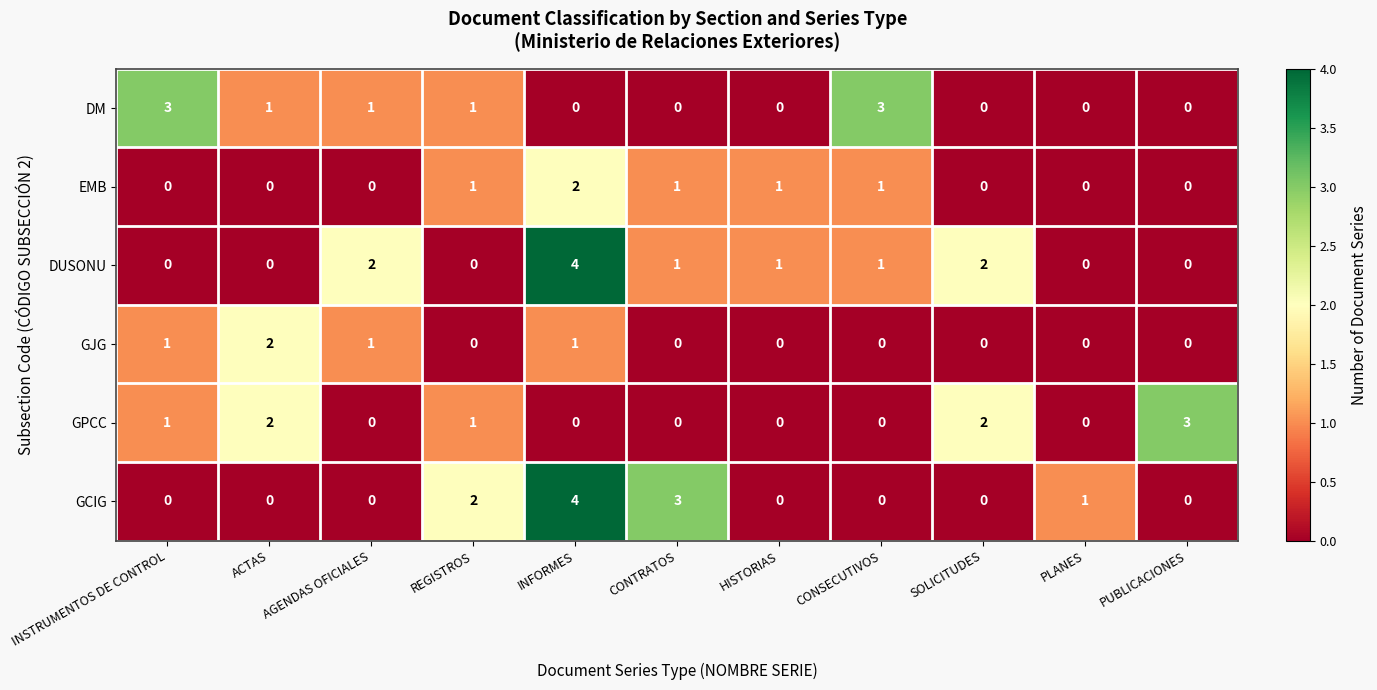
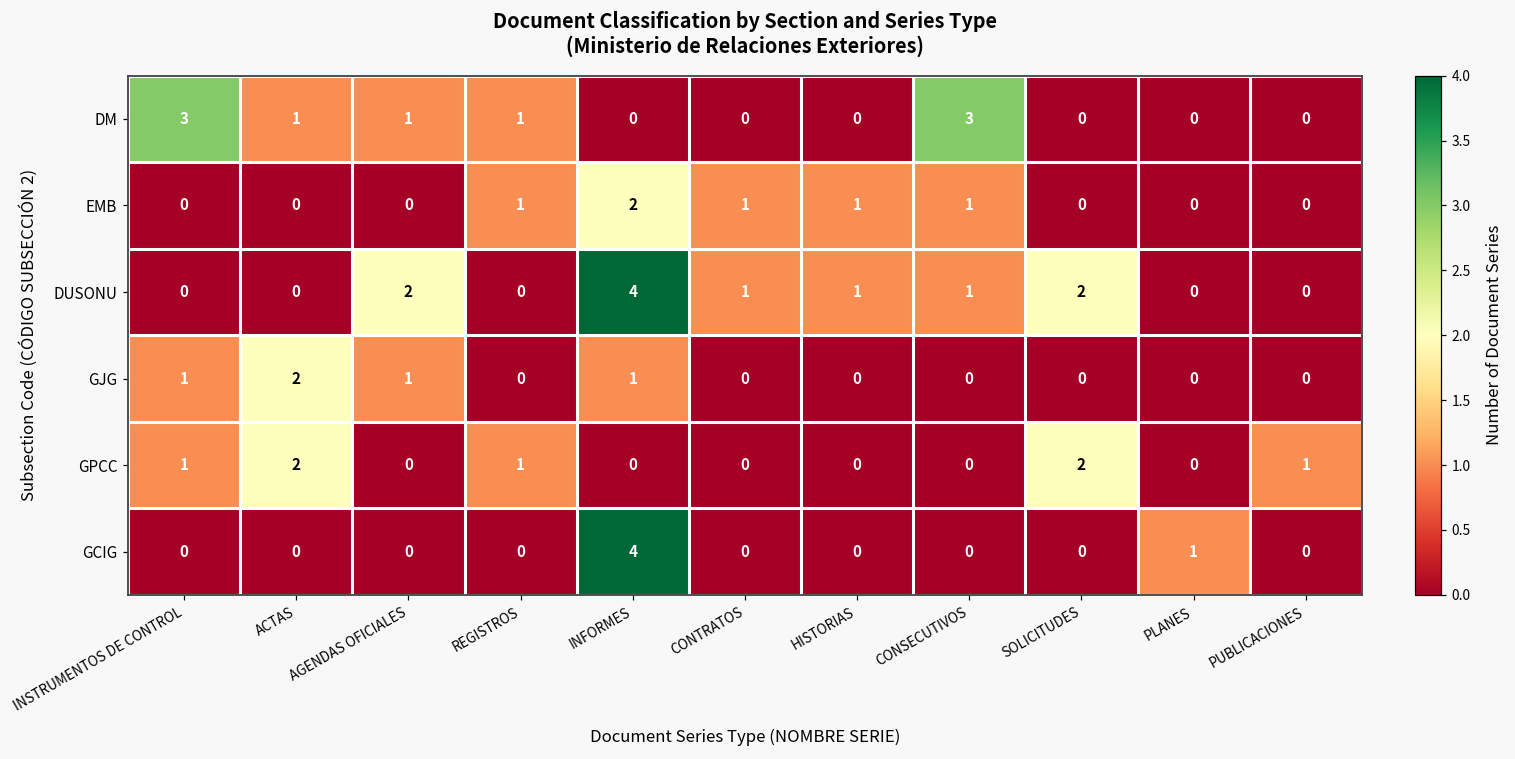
GPCC, PUBLICACIONES: 3 -> 1
GCIG, REGISTROS: 2 -> 0
GCIG, CONTRATOS: 3 -> 0
